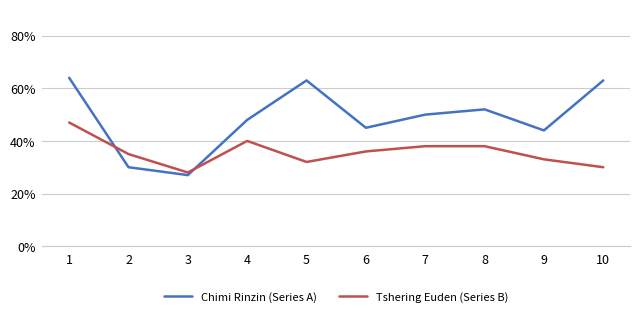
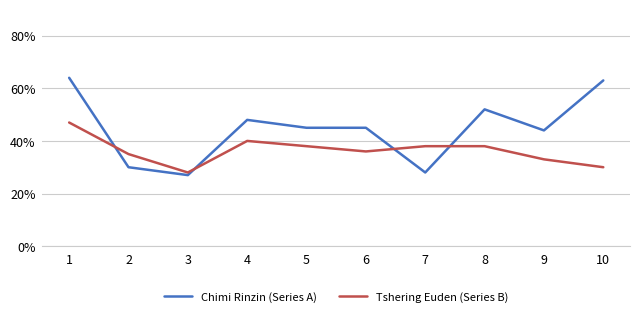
Chimi Rinzin (Series A), 5: 63% -> 45%
Tshering Euden (Series B), 5: 32% -> 38%
Chimi Rinzin (Series A), 7: 50% -> 28%
